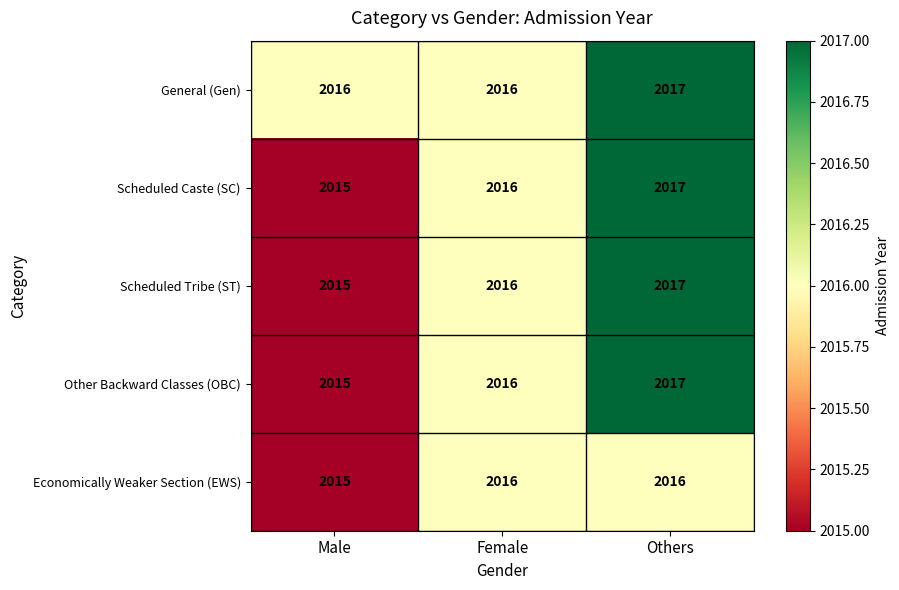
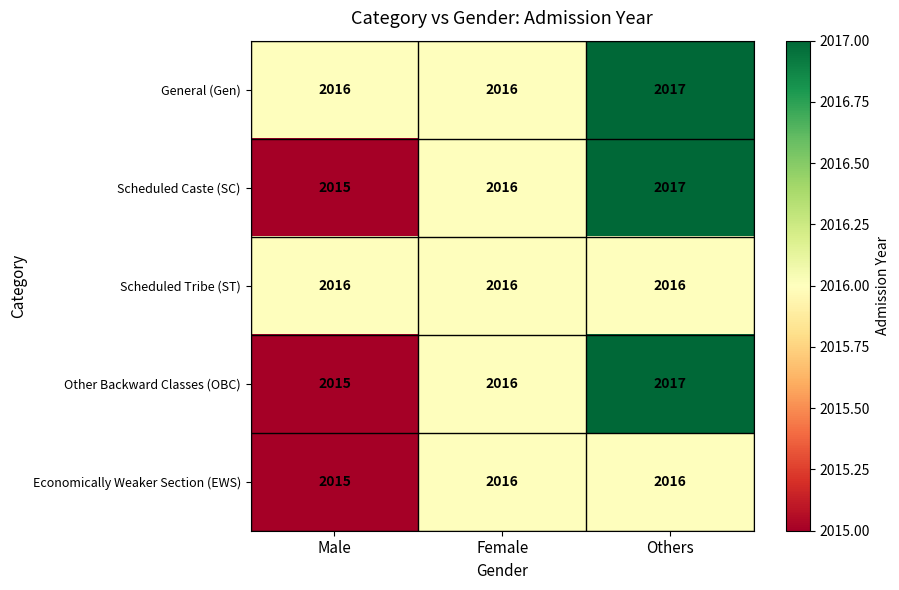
Scheduled Tribe (ST), Male: 2015 -> 2016
Scheduled Tribe (ST), Others: 2017 -> 2016
